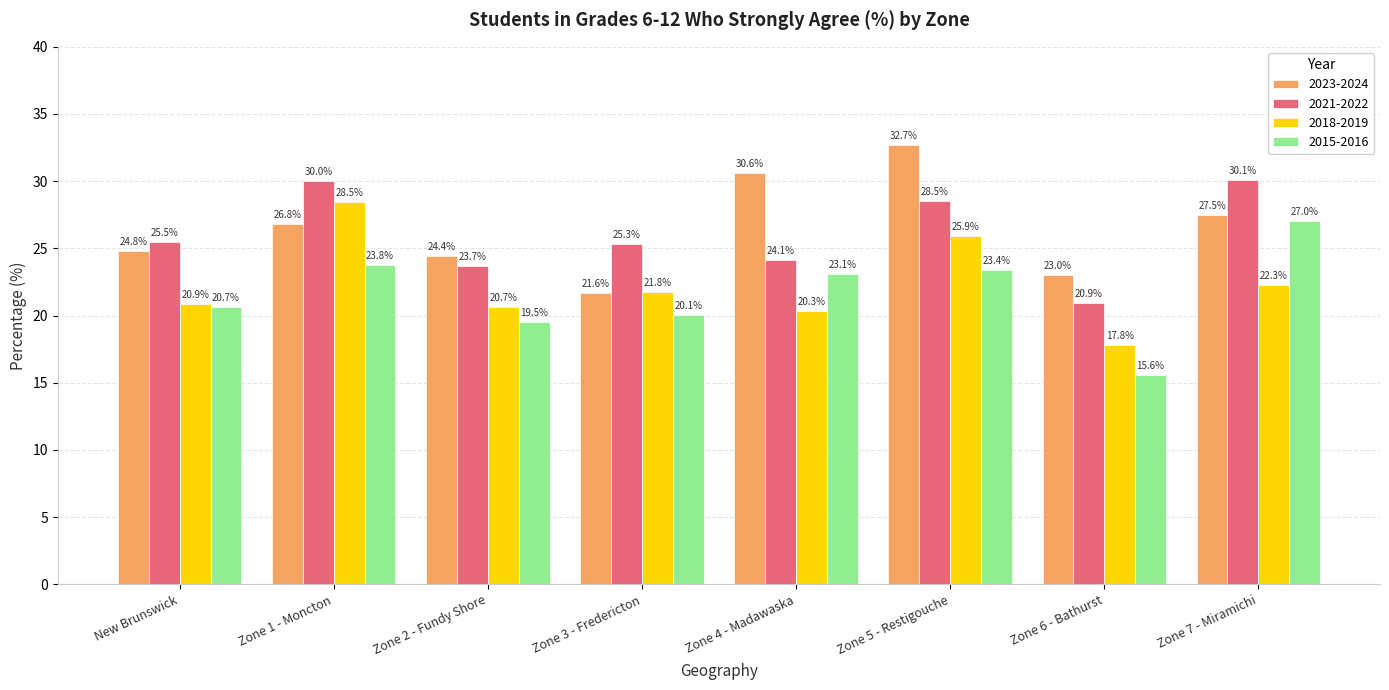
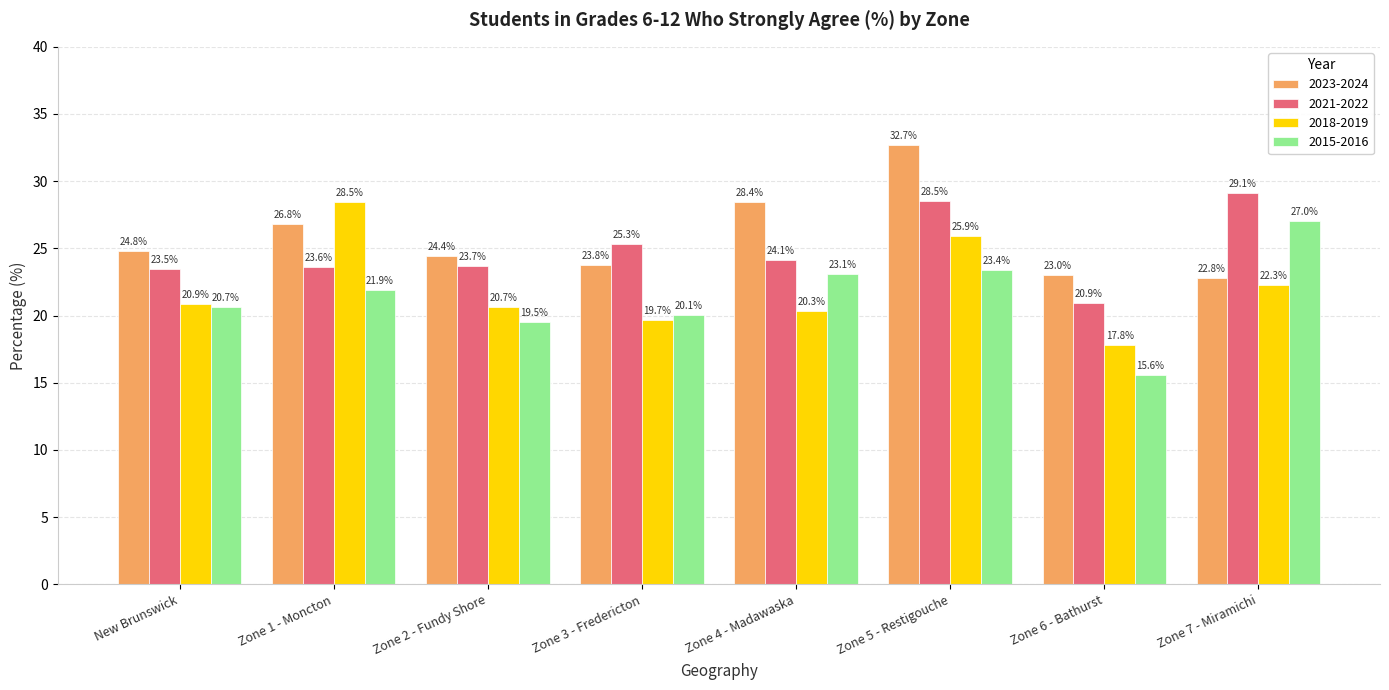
2021-2022, New Brunswick: 25.5% -> 23.5%
2021-2022, Zone 1 - Moncton: 30.0% -> 23.6%
2015-2016, Zone 1 - Moncton: 23.8% -> 21.9%
2023-2024, Zone 3 - Fredericton: 21.6% -> 23.8%
2018-2019, Zone 3 - Fredericton: 21.8% -> 19.7%
2023-2024, Zone 4 - Madawaska: 30.6% -> 28.4%
2023-2024, Zone 7 - Miramichi: 27.5% -> 22.8%
2021-2022, Zone 7 - Miramichi: 30.1% -> 29.1%
